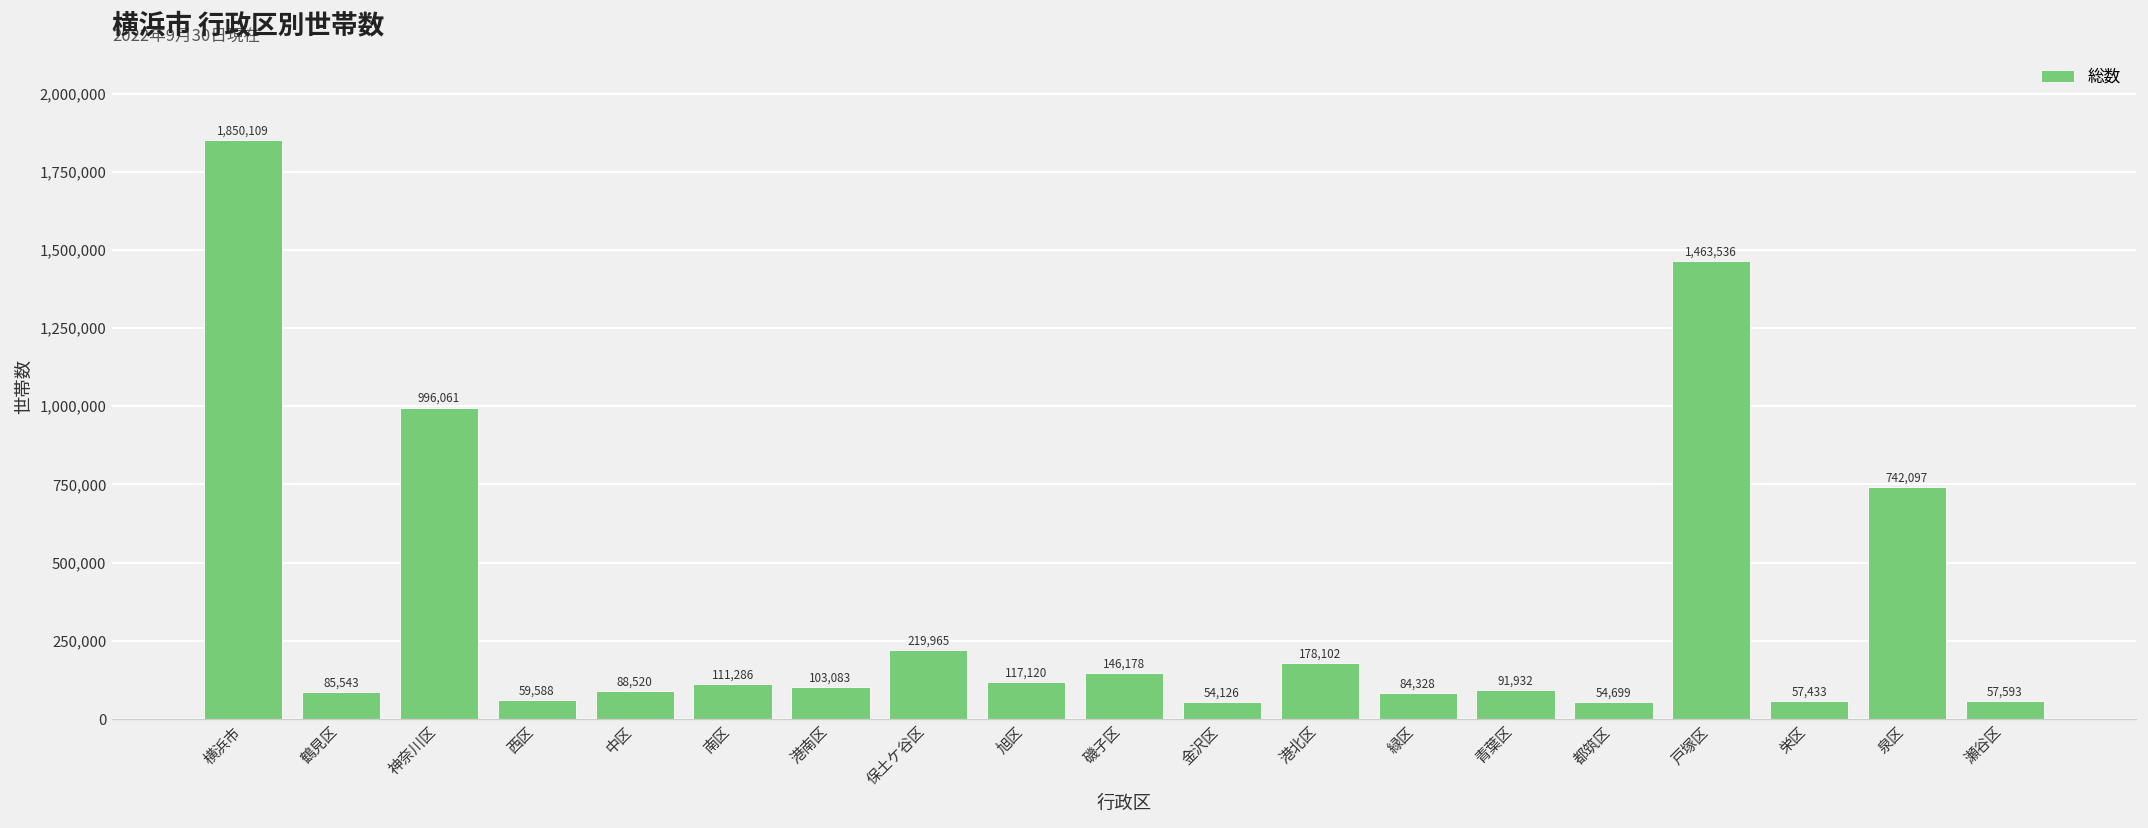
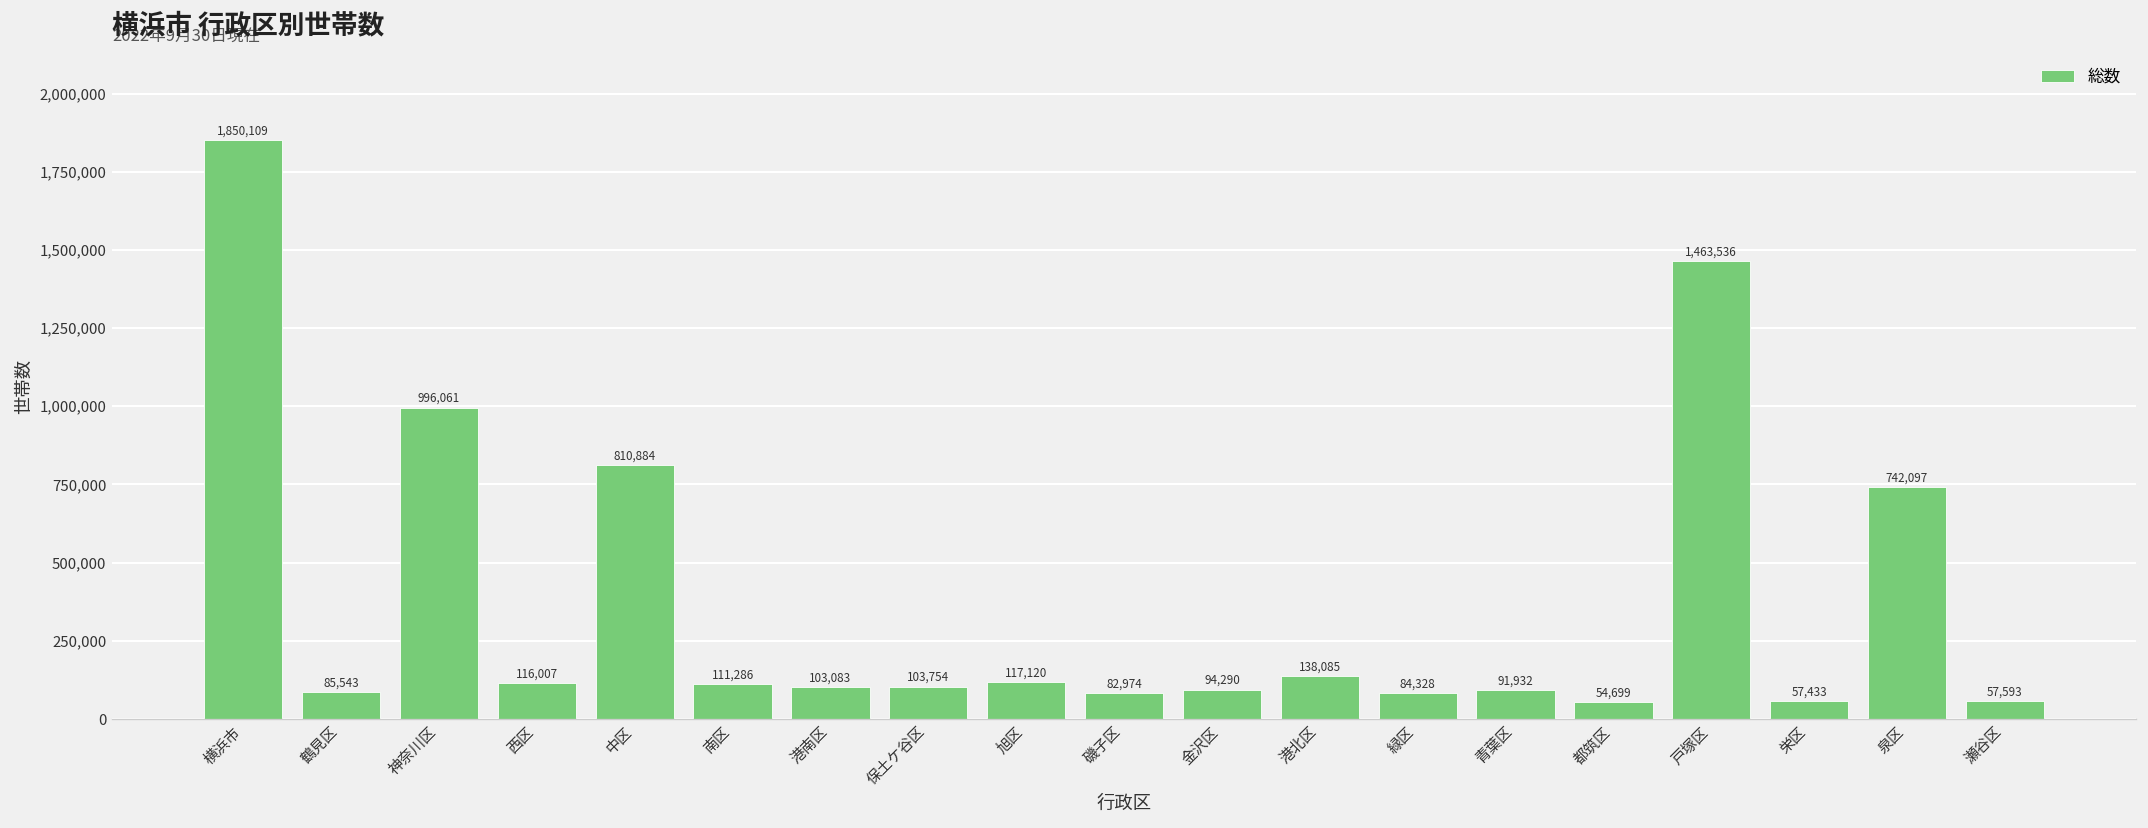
西区: 59,588 -> 116,007
中区: 88,520 -> 810,884
保土ケ谷区: 219,965 -> 103,754
磯子区: 146,178 -> 82,974
金沢区: 54,126 -> 94,290
港北区: 178,102 -> 138,085
